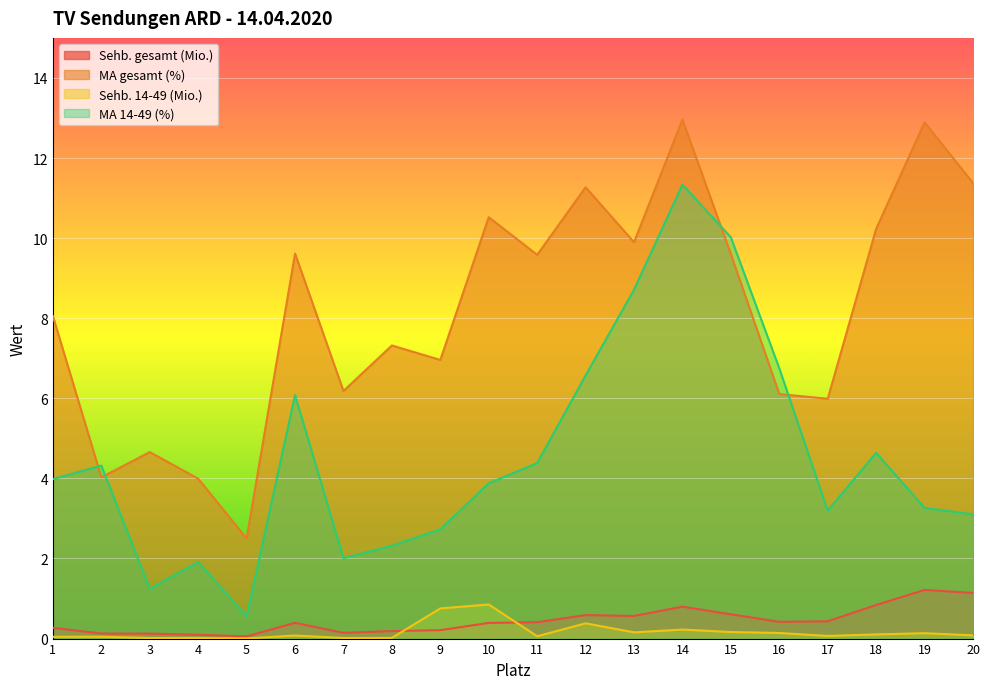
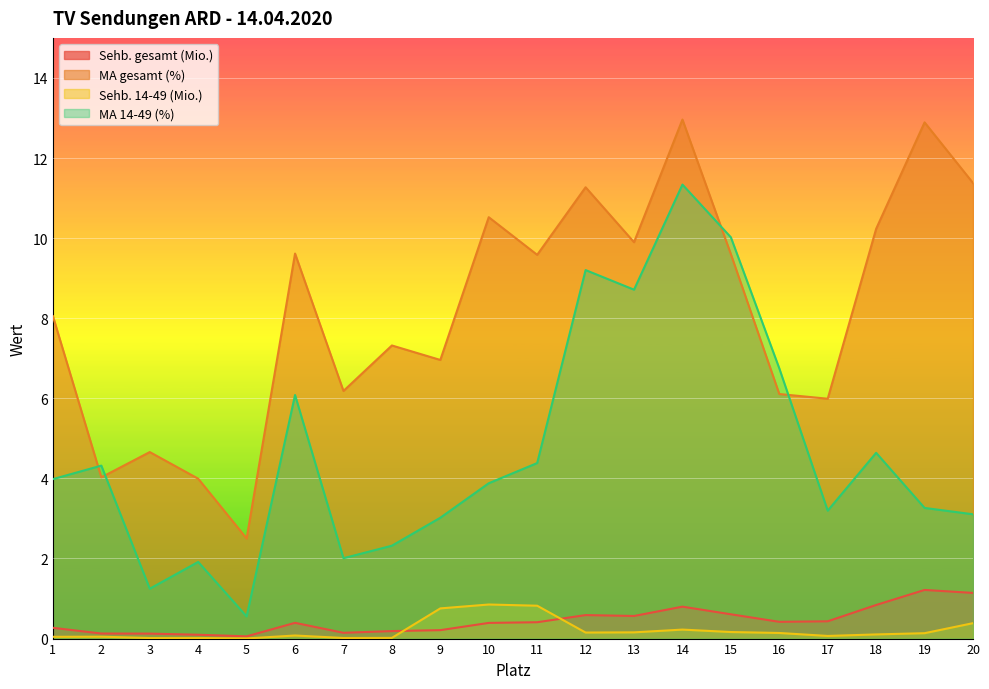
MA 14-49 (%), 9: 2.7 -> 3.0
Sehb. 14-49 (Mio.), 11: 0.1 -> 0.8
Sehb. 14-49 (Mio.), 12: 0.4 -> 0.2
MA 14-49 (%), 12: 6.6 -> 9.2
Sehb. 14-49 (Mio.), 20: 0.1 -> 0.4
